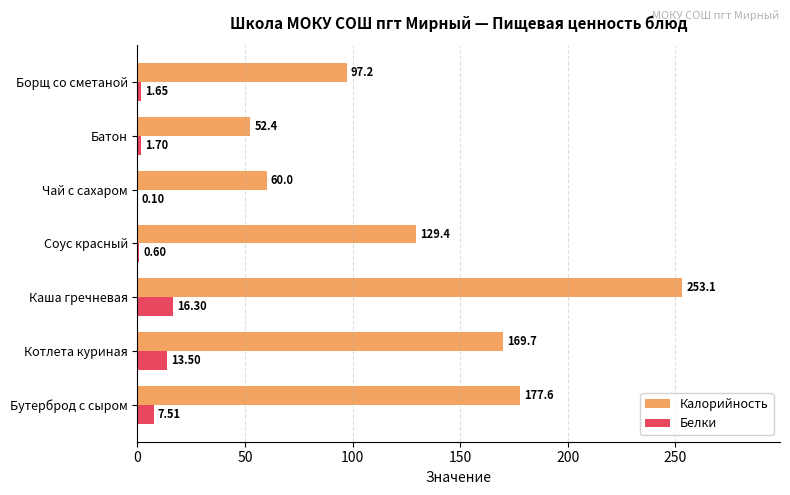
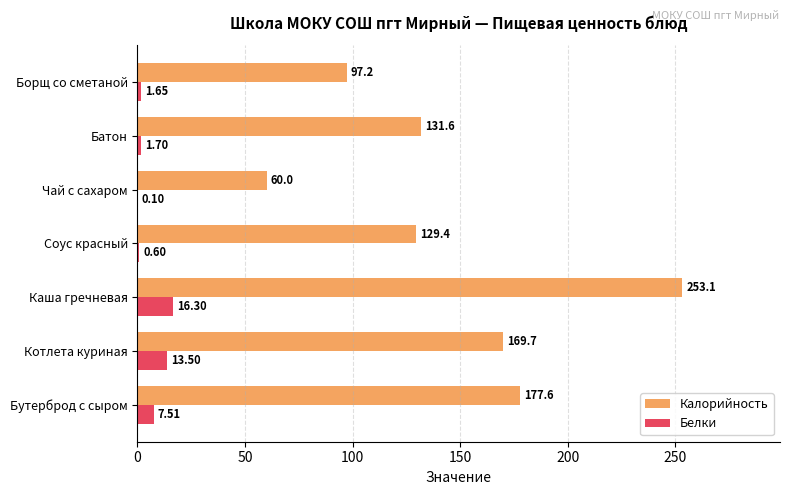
Калорийность, Батон: 52.4 -> 131.6
